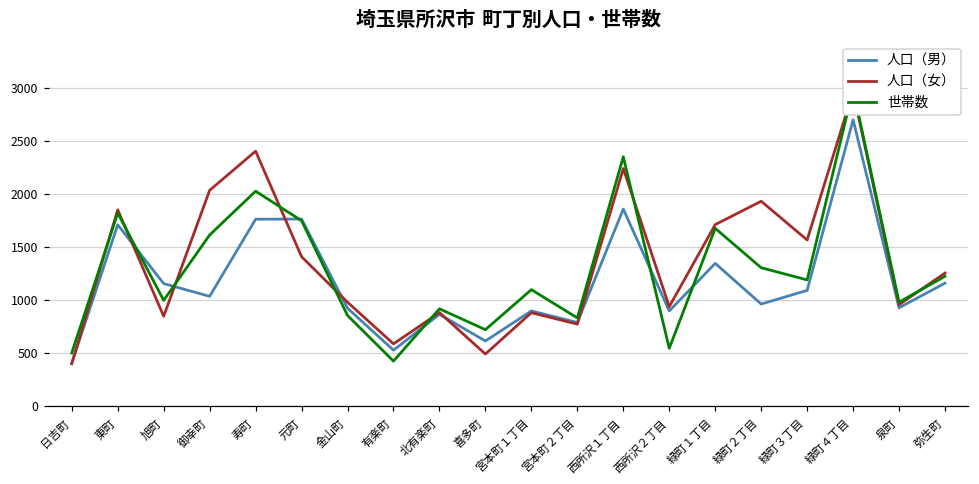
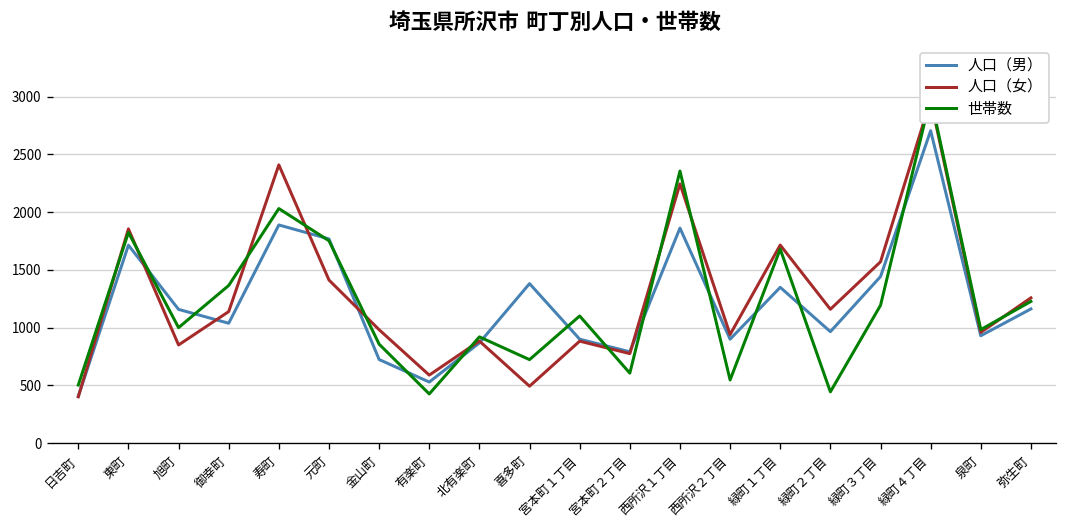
人口（女）, 御幸町: 2000 -> 1100
世帯数, 御幸町: 1600 -> 1400
人口（男）, 寿町: 1800 -> 1900
人口（男）, 金山町: 900 -> 700
人口（男）, 喜多町: 600 -> 1400
世帯数, 宮本町２丁目: 800 -> 600
人口（女）, 緑町２丁目: 1900 -> 1200
世帯数, 緑町２丁目: 1300 -> 400
人口（男）, 緑町３丁目: 1100 -> 1400
